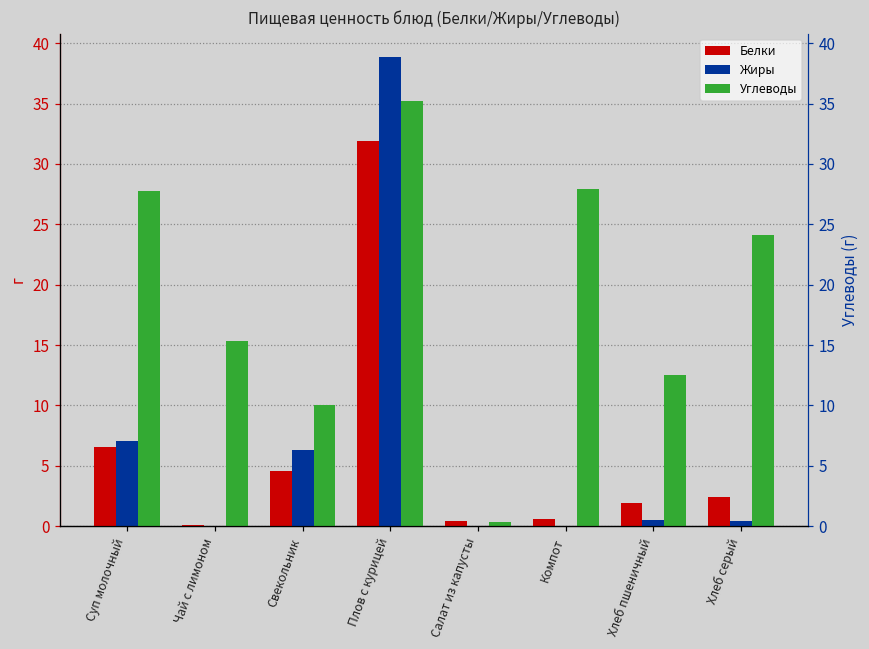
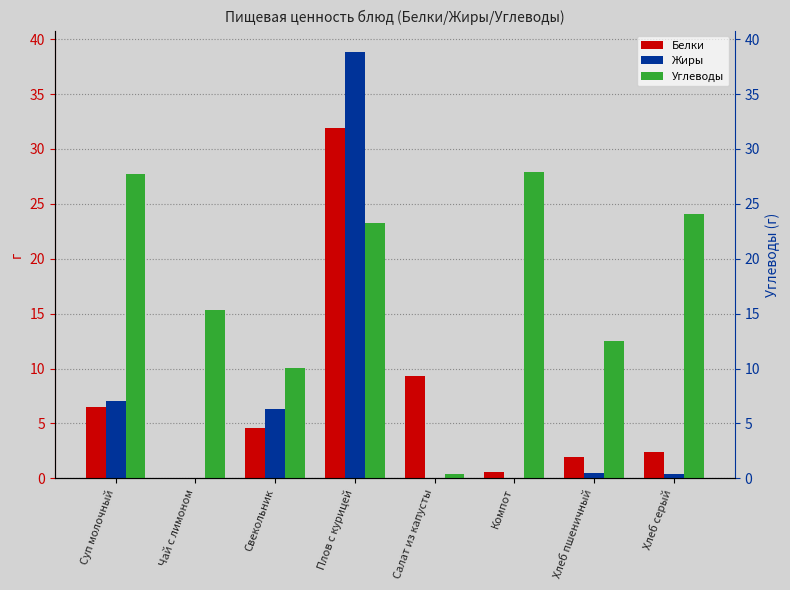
Углеводы, Плов с курицей: 35.2 -> 23.3
Белки, Салат из капусты: 0.4 -> 9.3
